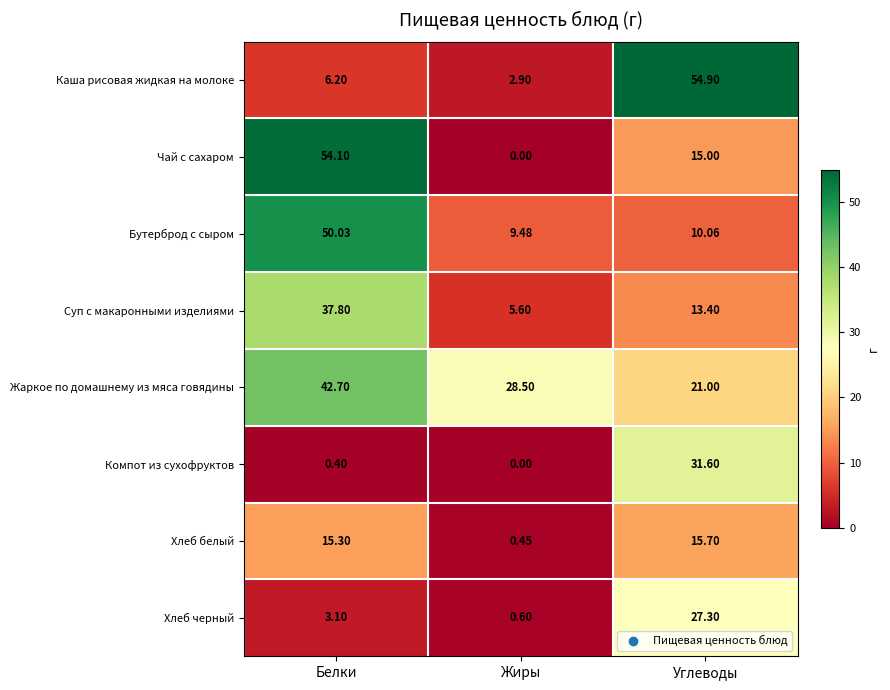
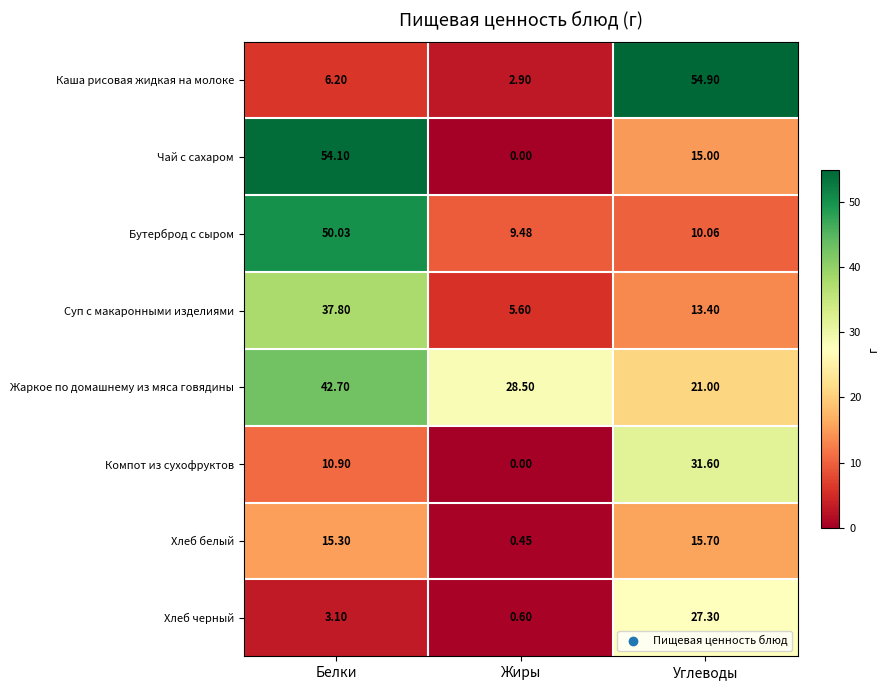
Компот из сухофруктов, Белки: 0.40 -> 10.90
